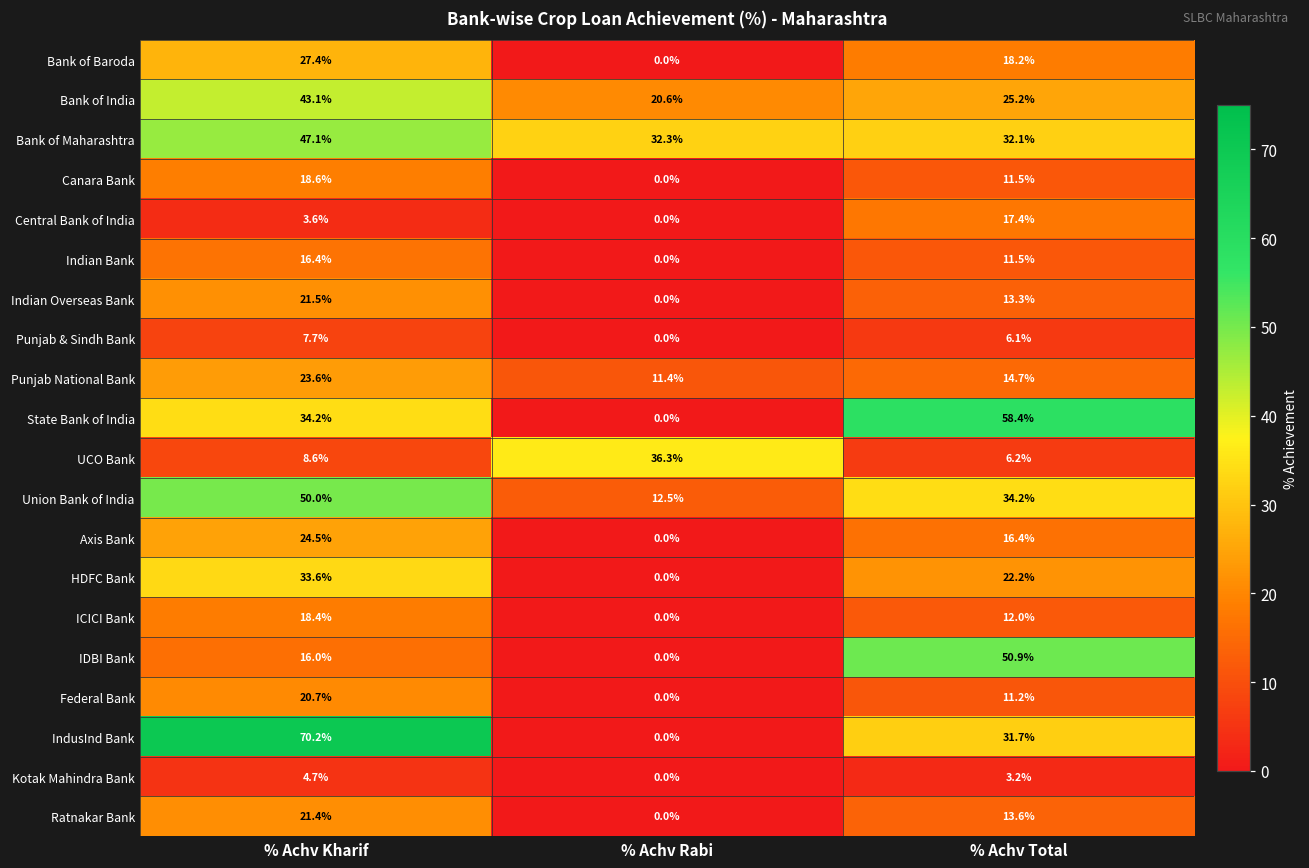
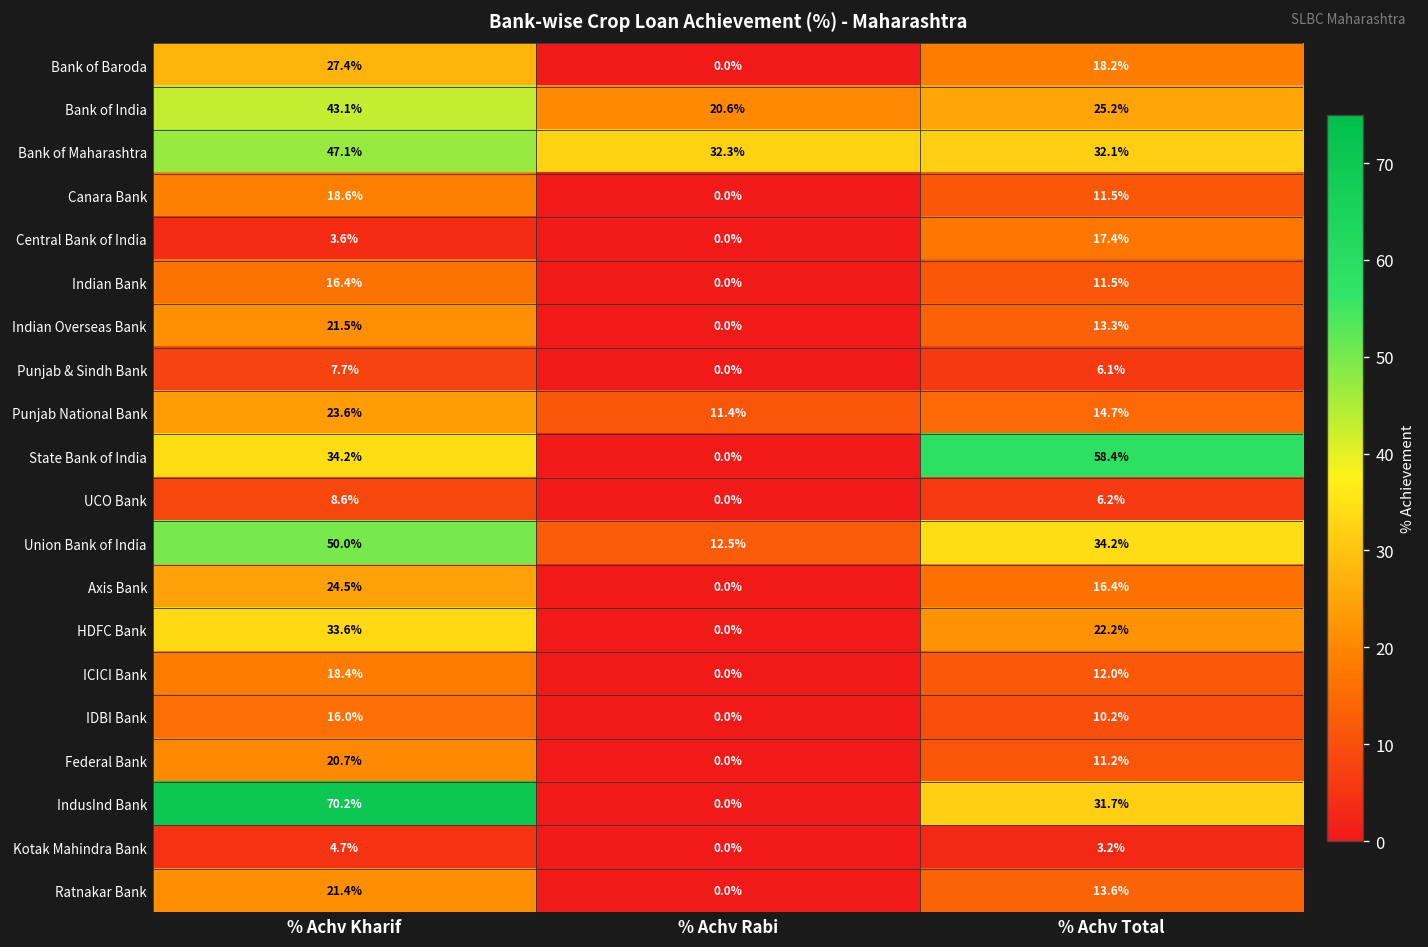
UCO Bank, % Achv Rabi: 36.3% -> 0.0%
IDBI Bank, % Achv Total: 50.9% -> 10.2%
